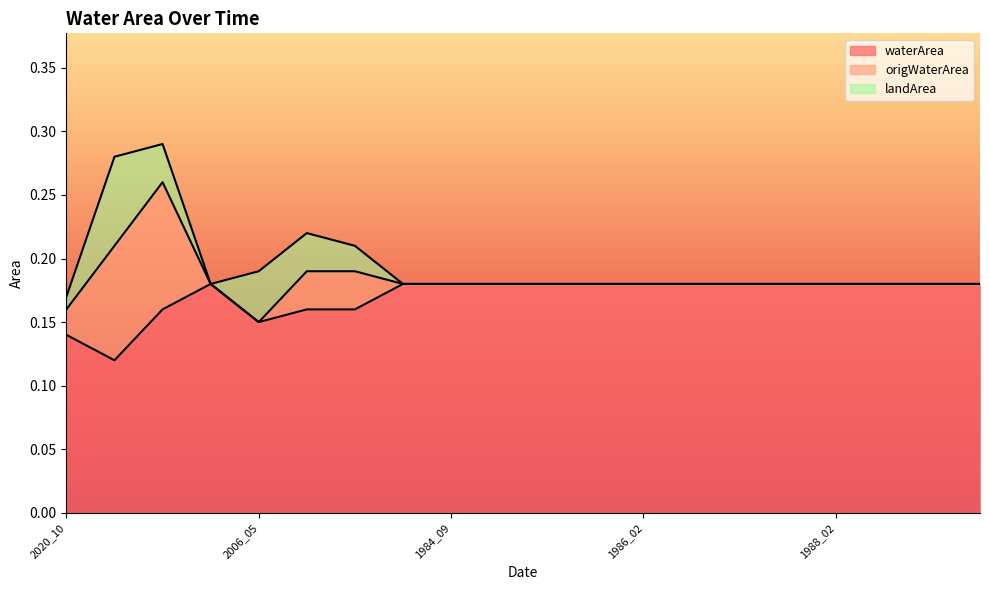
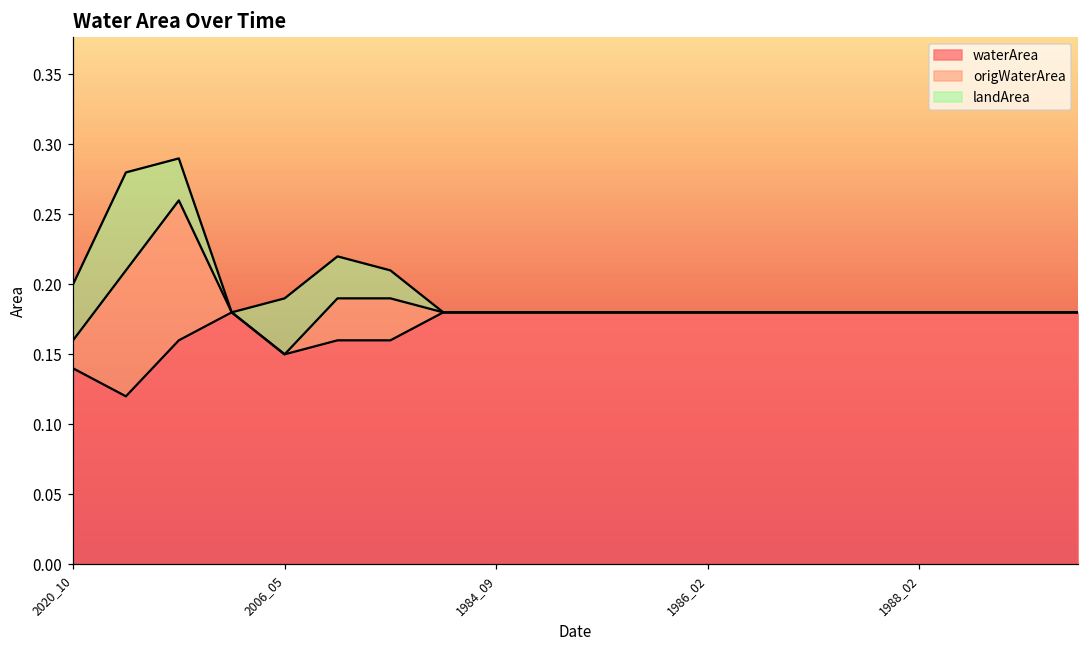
landArea, 2020_10: 0.01 -> 0.04
